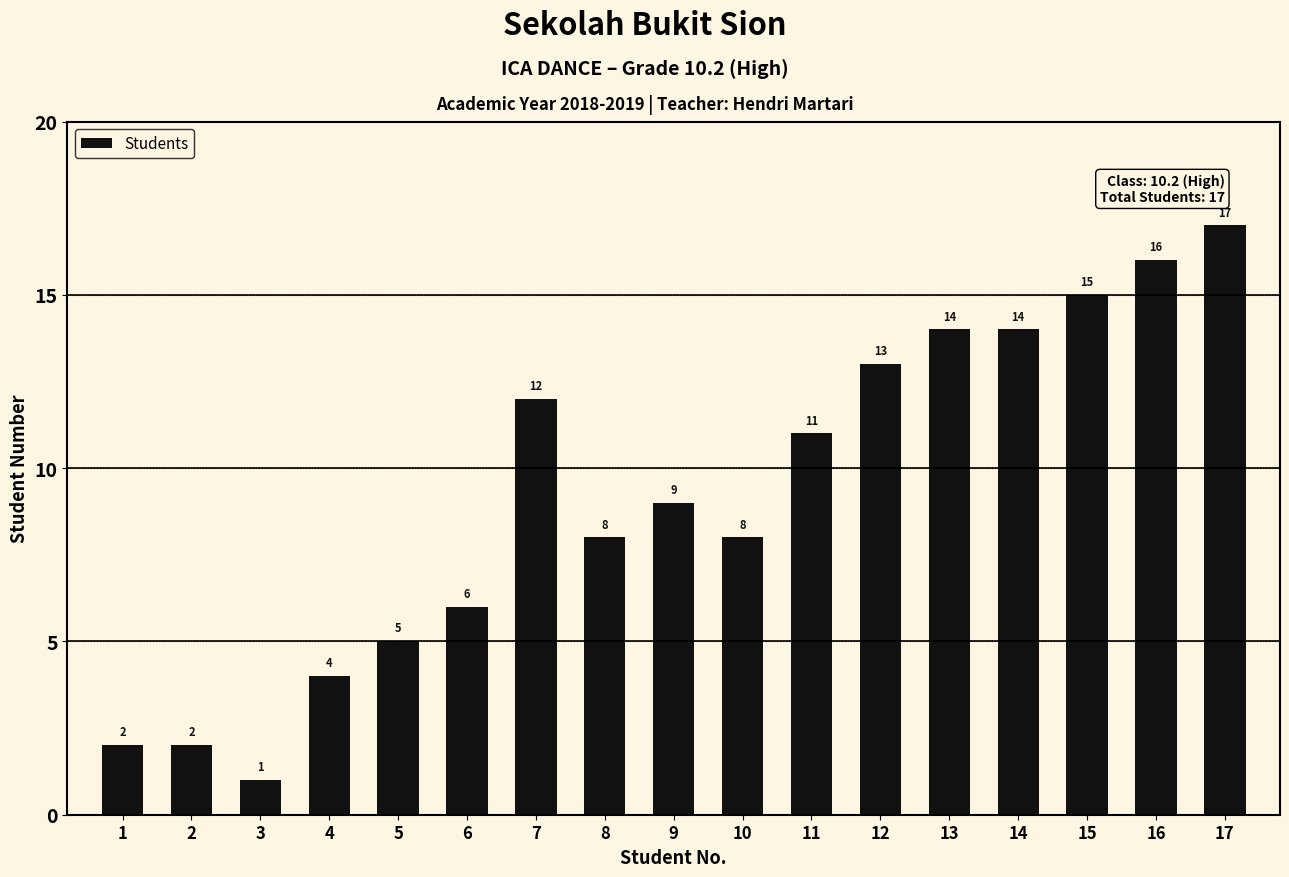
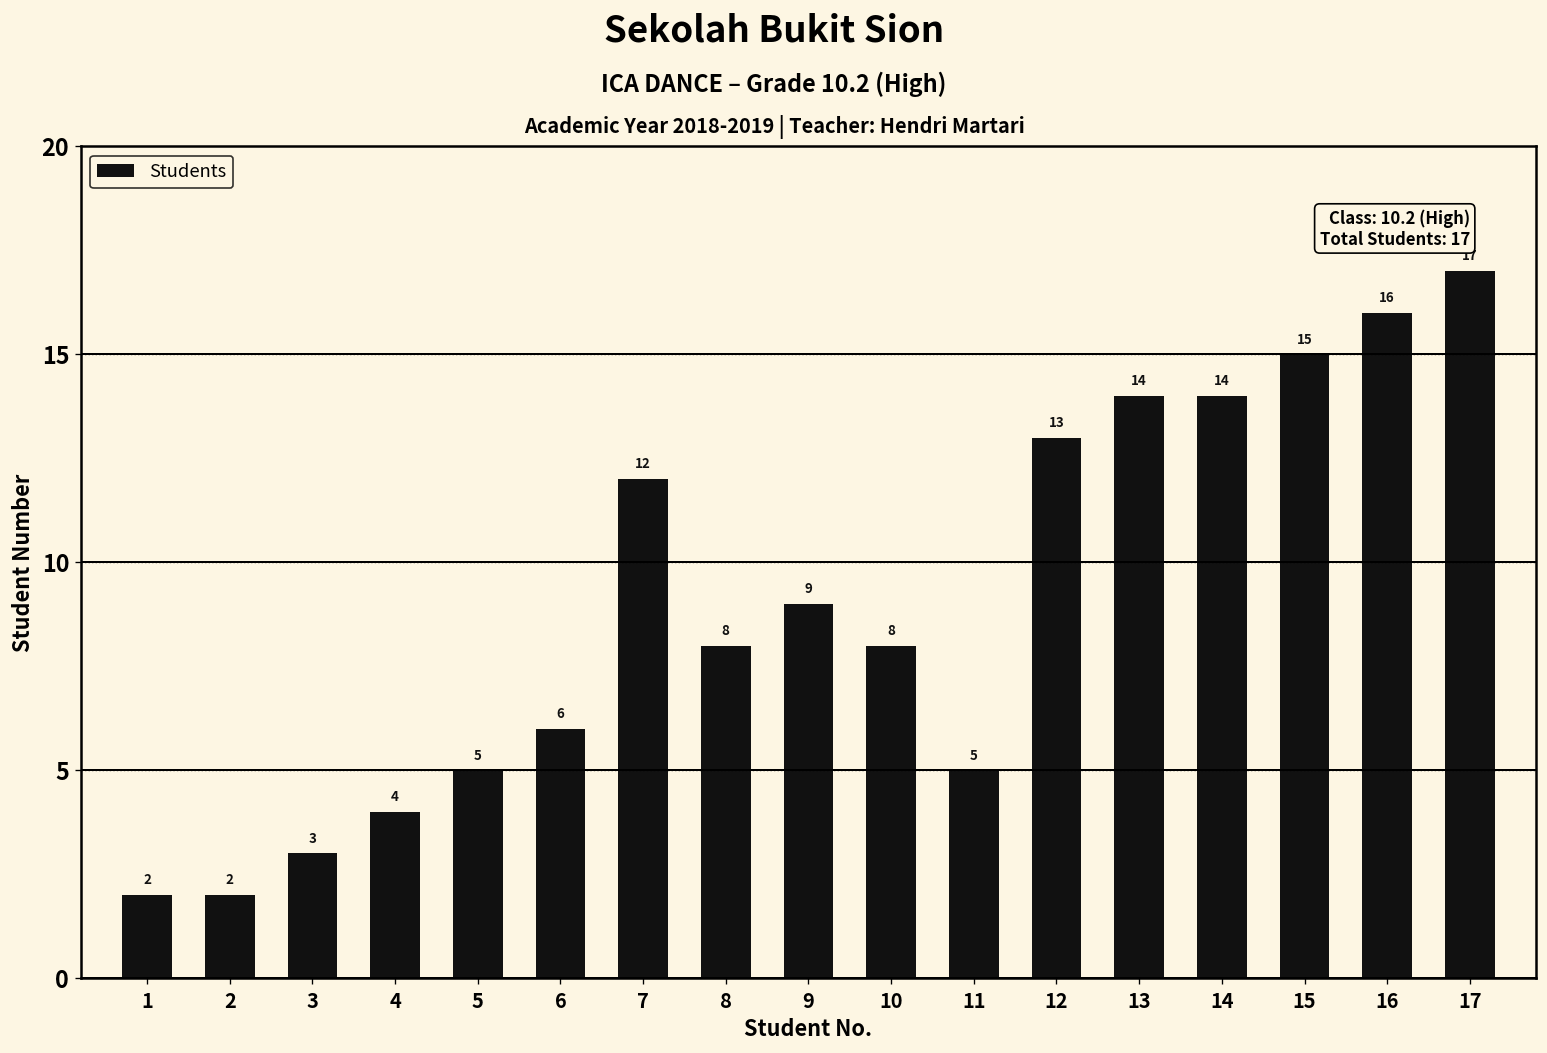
3: 1 -> 3
11: 11 -> 5
